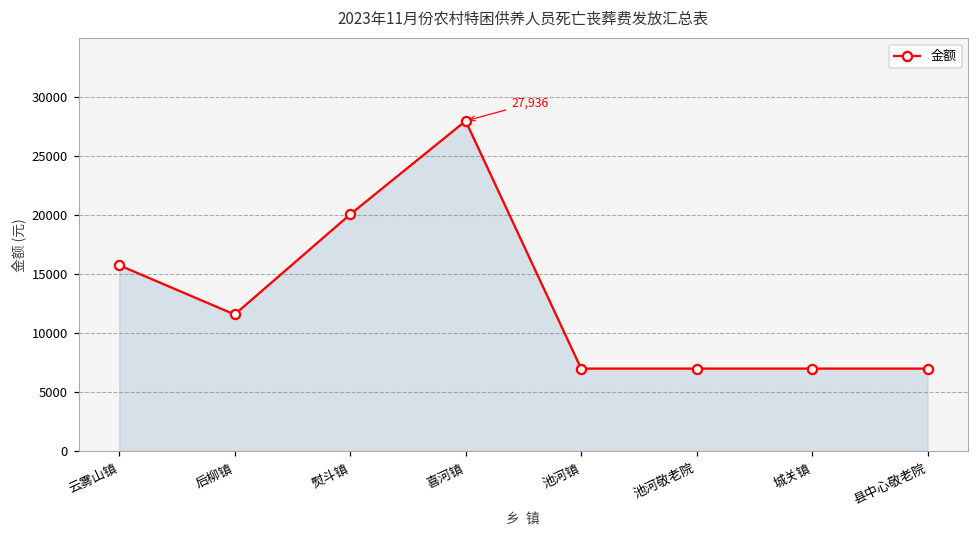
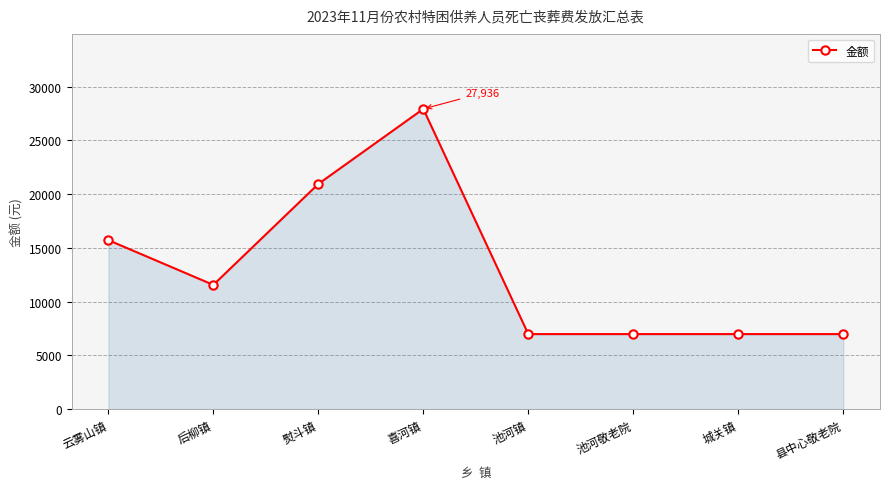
熨斗镇: 20000 -> 21000
